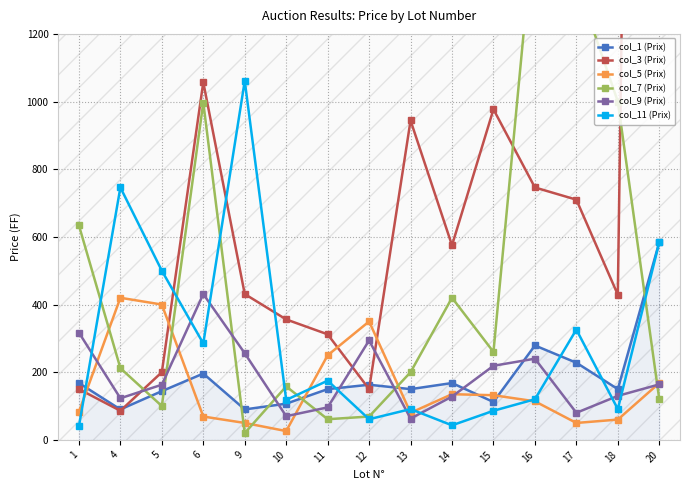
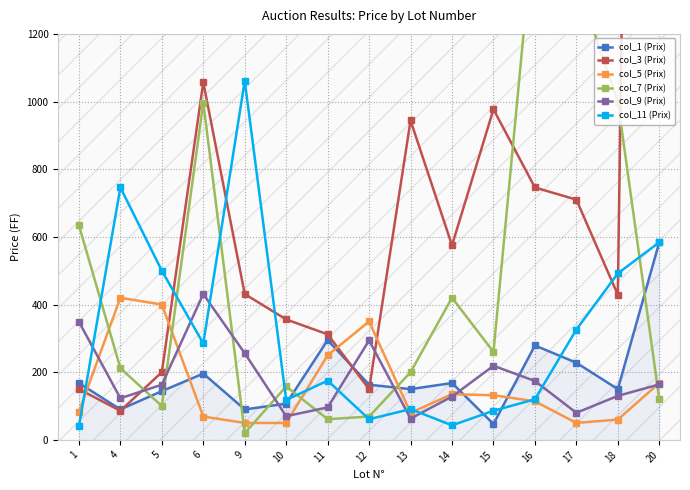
col_9 (Prix), 1: 320 -> 350
col_5 (Prix), 10: 30 -> 50
col_1 (Prix), 11: 150 -> 300
col_1 (Prix), 15: 110 -> 50
col_9 (Prix), 16: 240 -> 170
col_11 (Prix), 18: 90 -> 490
